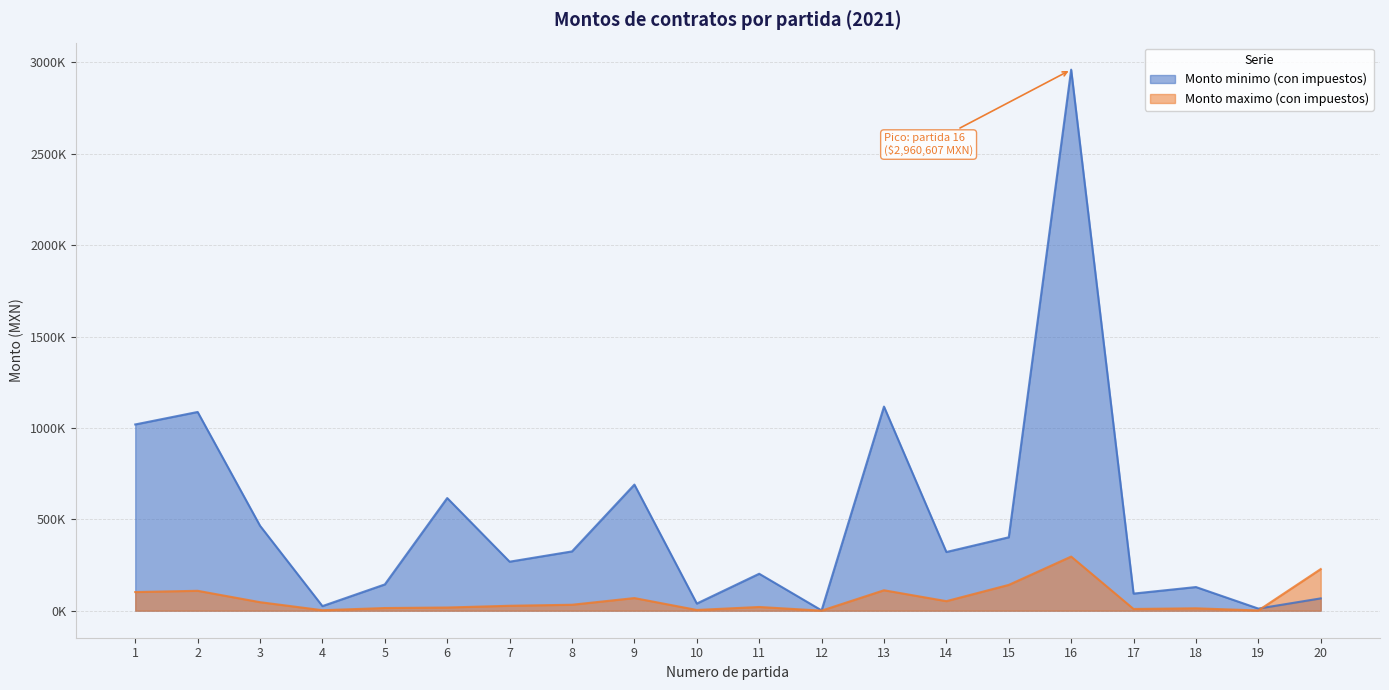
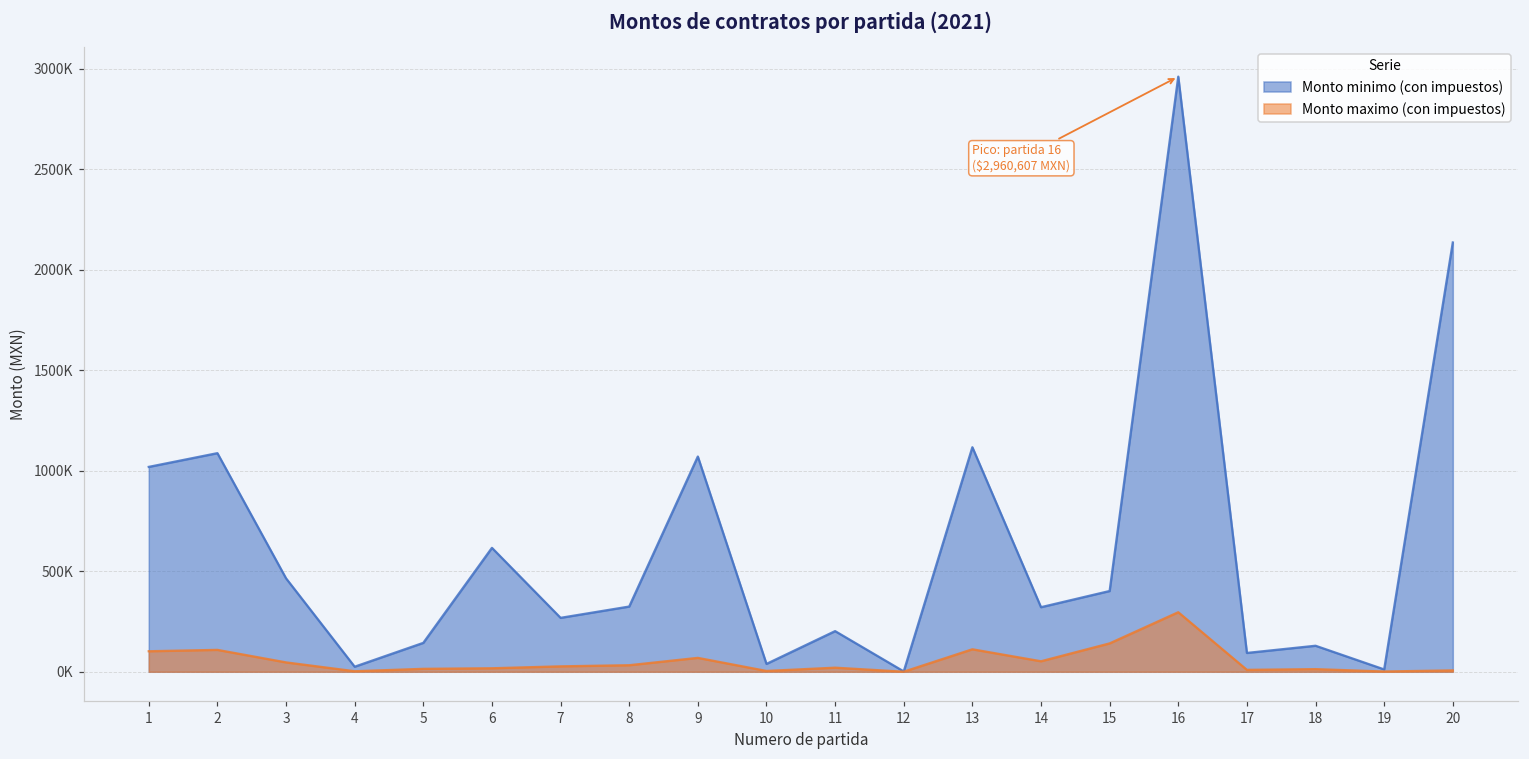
Monto minimo (con impuestos), 9: 690000 -> 1070000
Monto minimo (con impuestos), 20: 70000 -> 2140000
Monto maximo (con impuestos), 20: 230000 -> 10000
